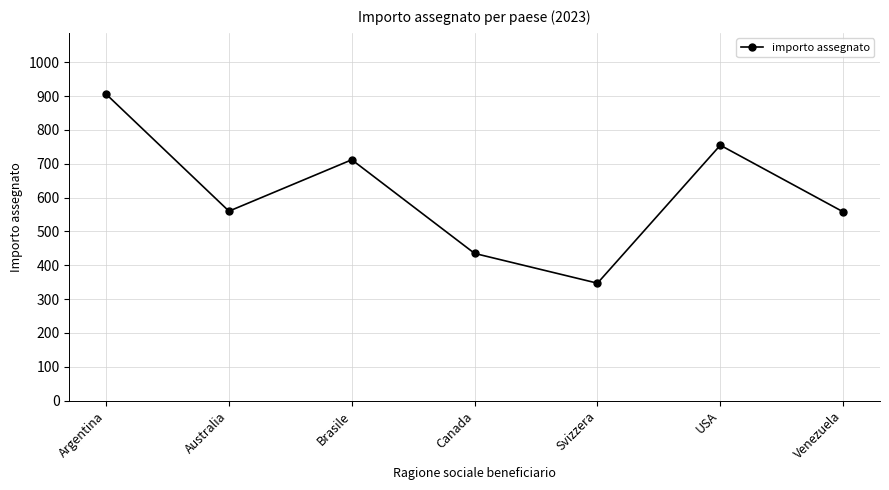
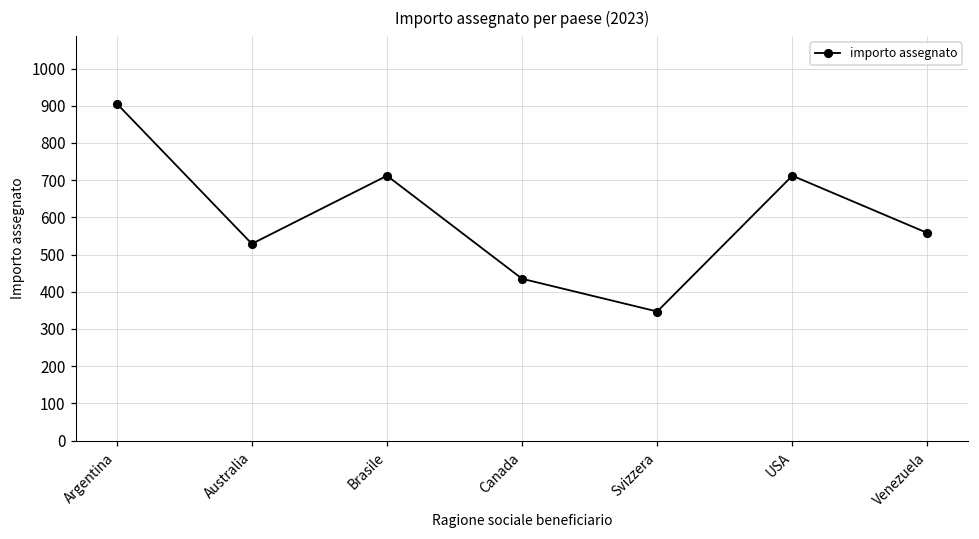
Australia: 560 -> 530
USA: 760 -> 710
